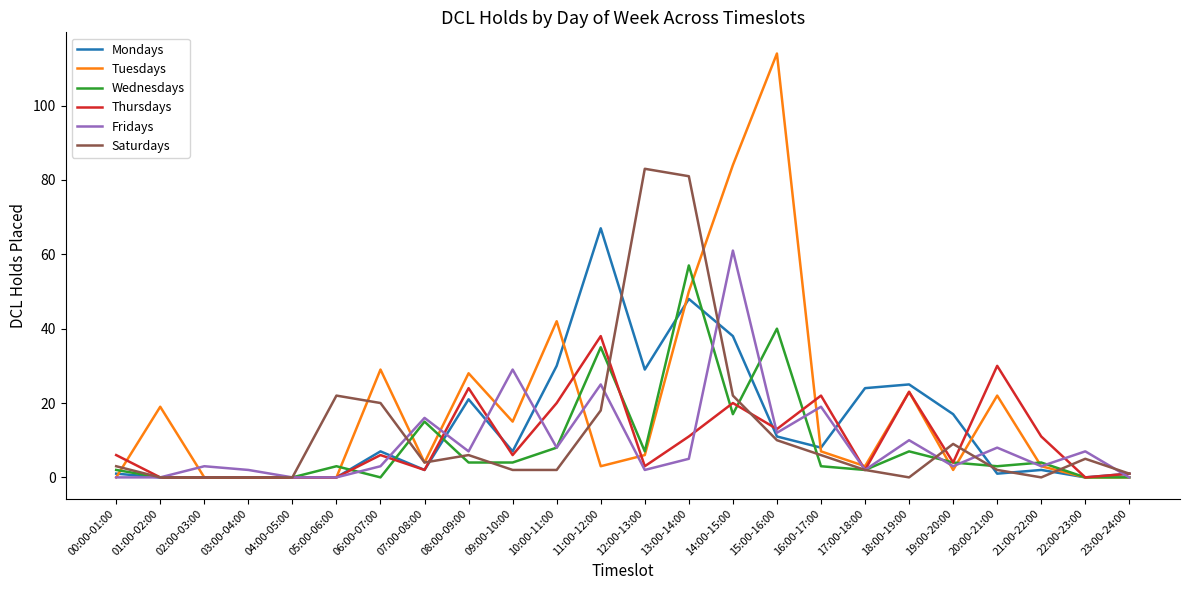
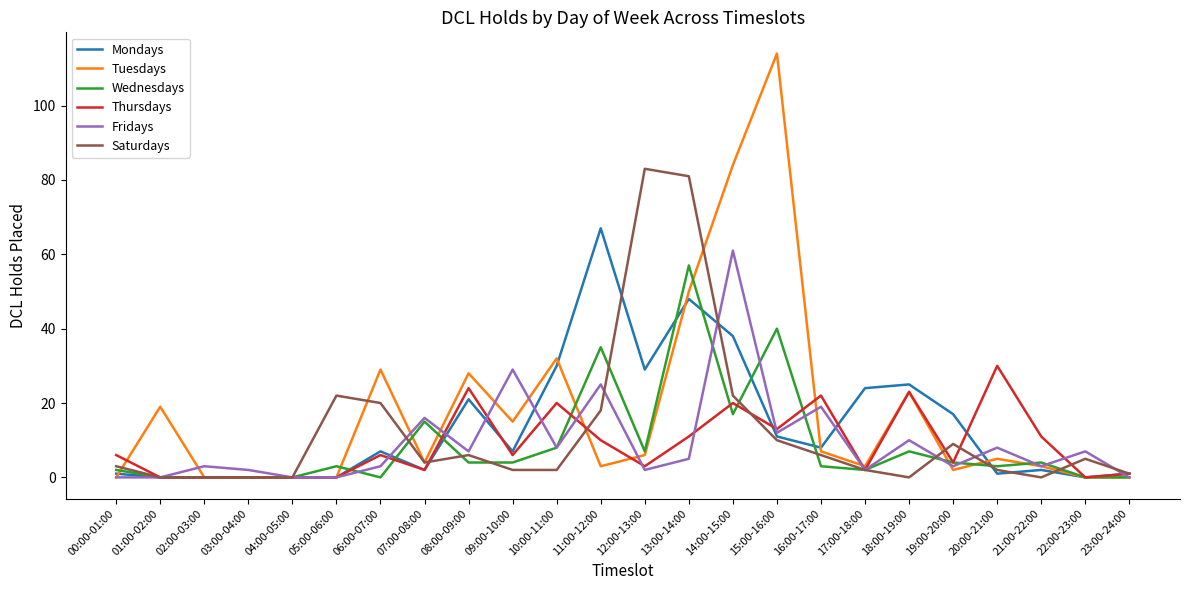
Tuesdays, 10:00-11:00: 42 -> 32
Thursdays, 11:00-12:00: 38 -> 10
Tuesdays, 20:00-21:00: 22 -> 5
